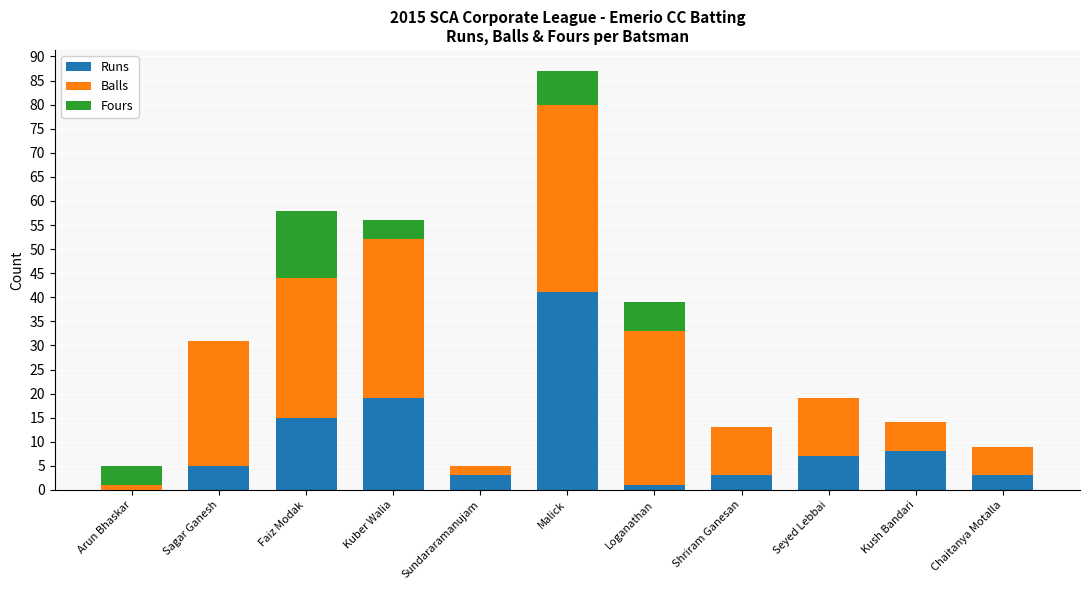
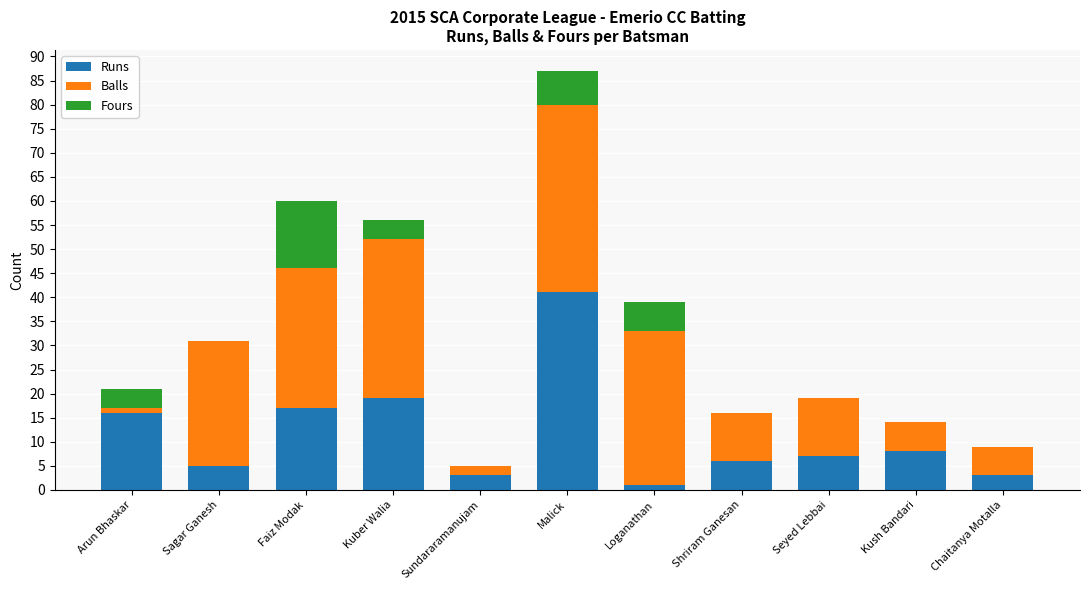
Runs, Arun Bhaskar: 0 -> 16
Runs, Faiz Modak: 15 -> 17
Runs, Shriram Ganesan: 3 -> 6
